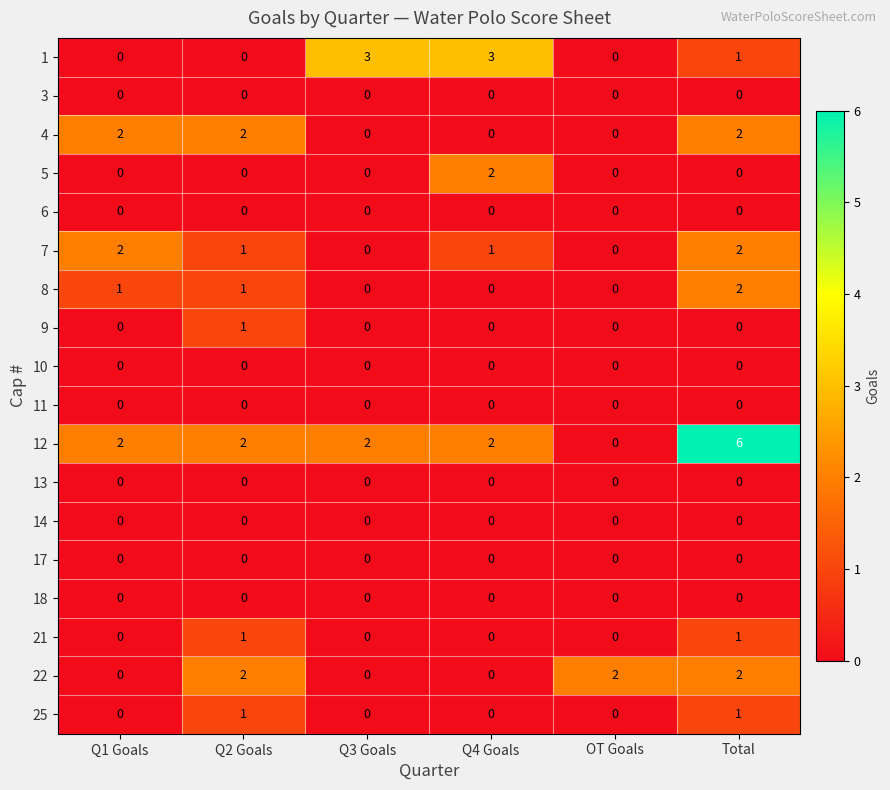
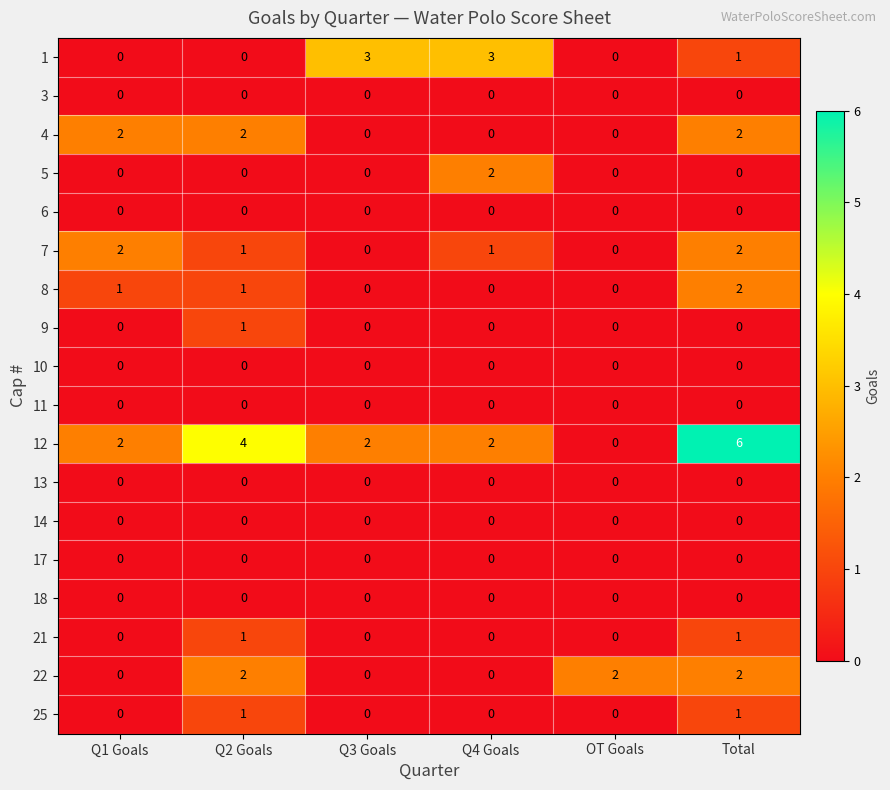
12, Q2 Goals: 2 -> 4
